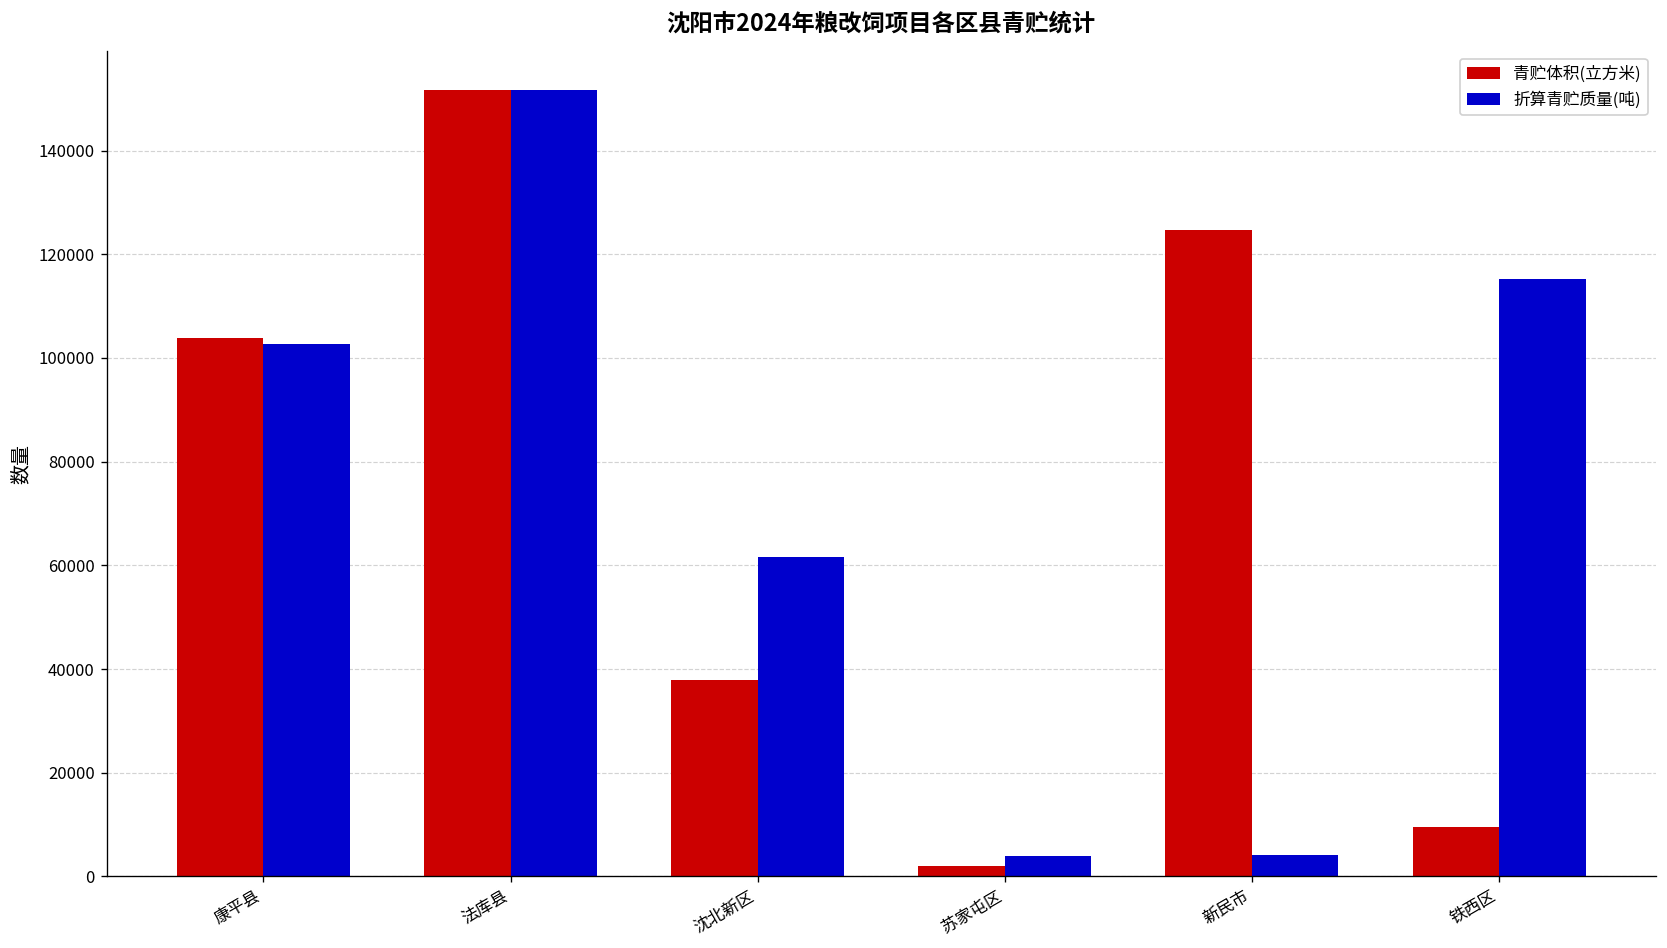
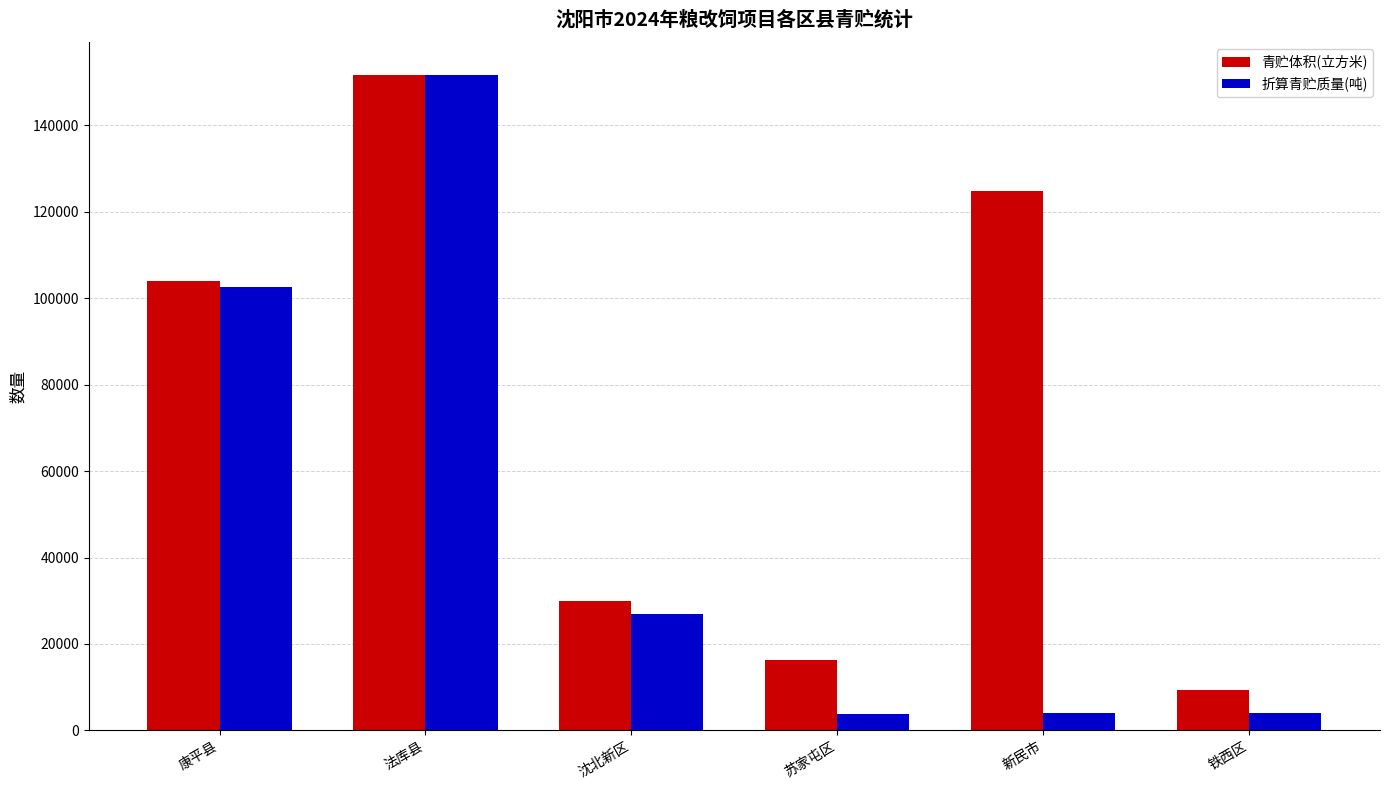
青贮体积(立方米), 沈北新区: 38000 -> 30000
折算青贮质量(吨), 沈北新区: 62000 -> 27000
青贮体积(立方米), 苏家屯区: 2000 -> 16000
折算青贮质量(吨), 铁西区: 115000 -> 4000
